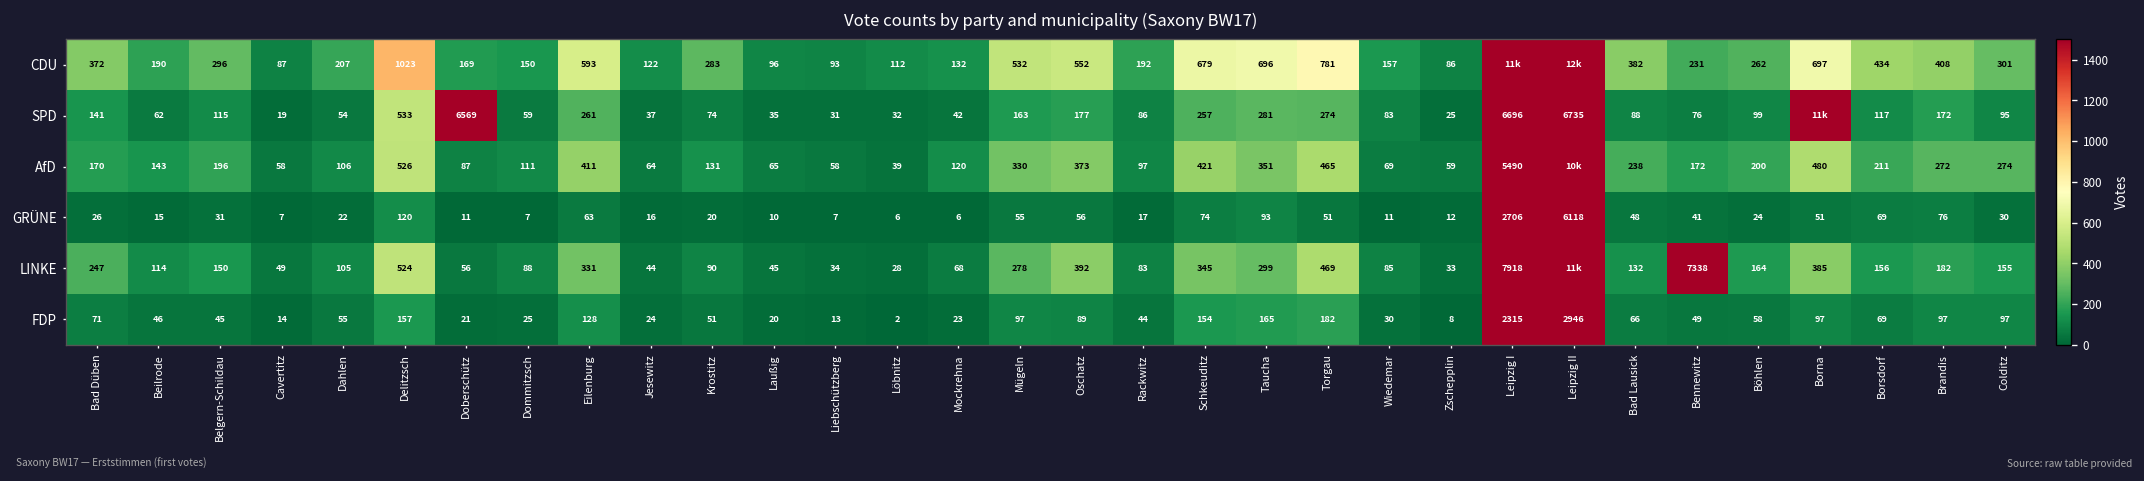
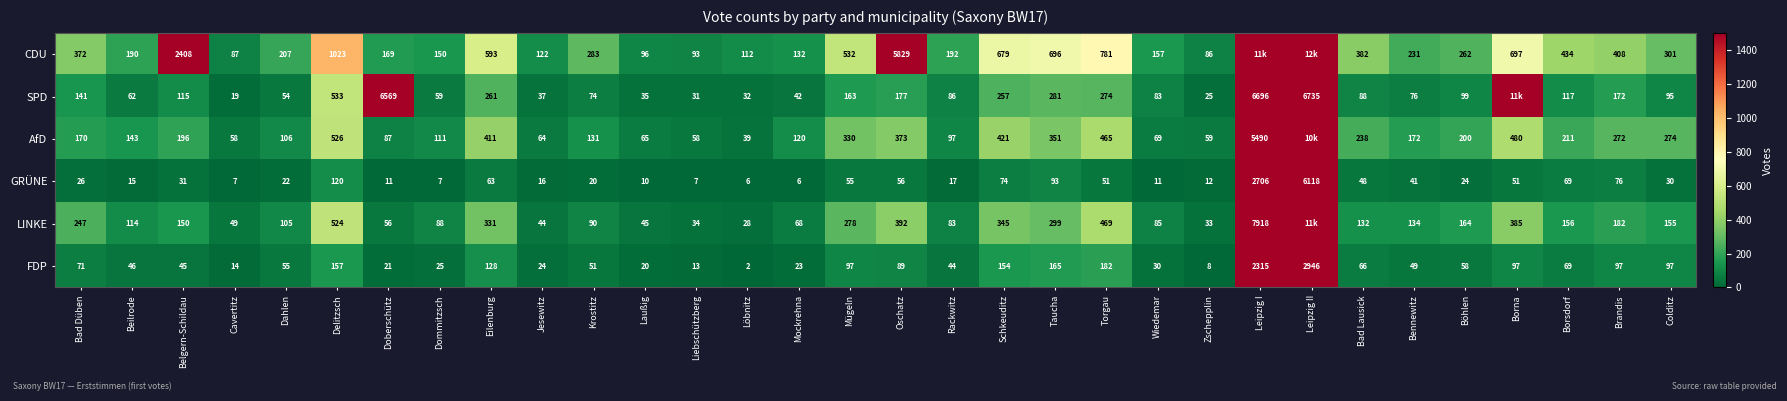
CDU, Belgern-Schildau: 296 -> 2408
CDU, Oschatz: 552 -> 5829
LINKE, Bennewitz: 7338 -> 134
